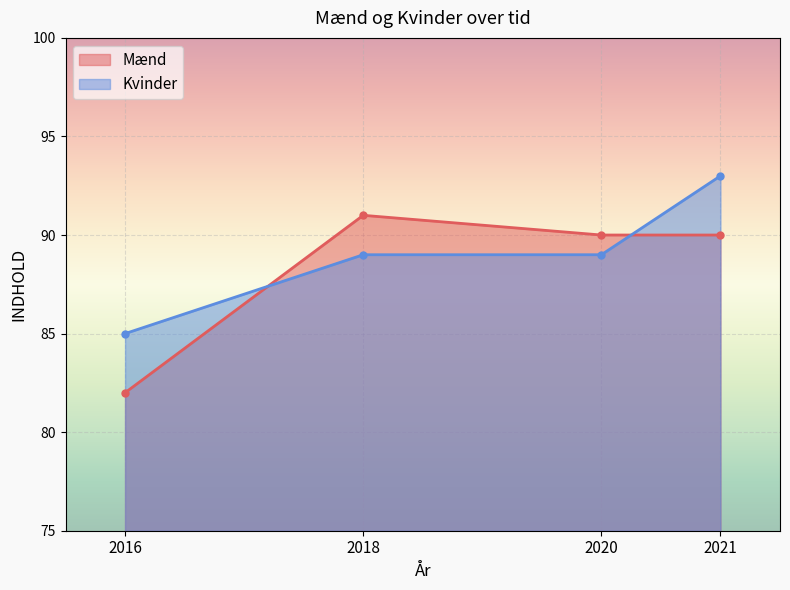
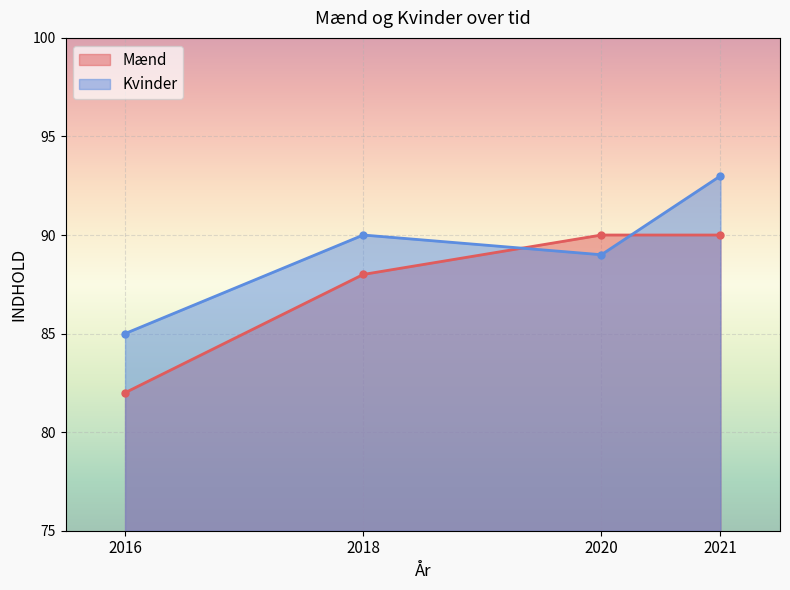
Mænd, 2018: 91 -> 88
Kvinder, 2018: 89 -> 90
